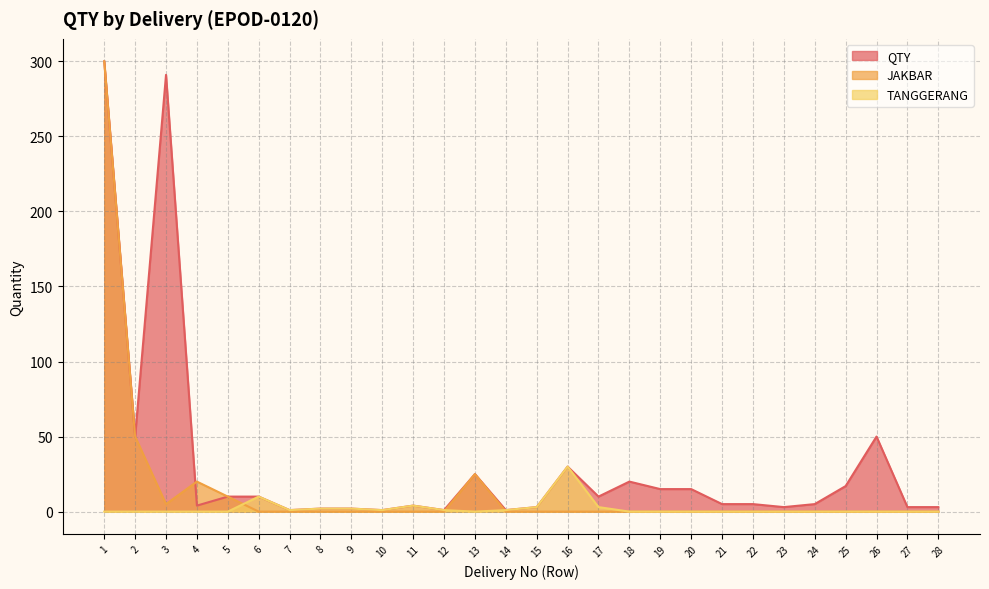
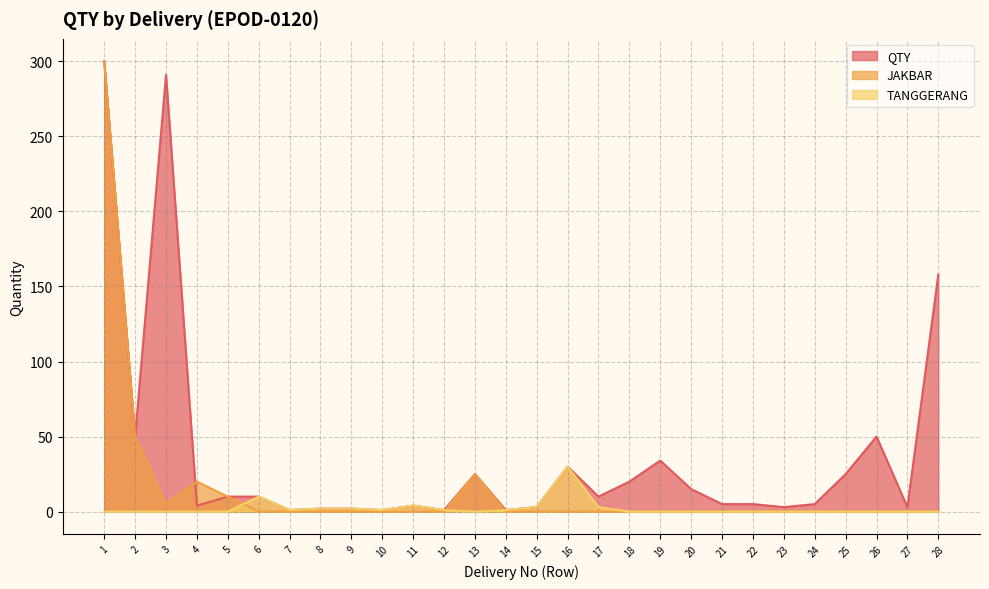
QTY, 19: 15 -> 34
QTY, 25: 17 -> 25
QTY, 28: 3 -> 158
